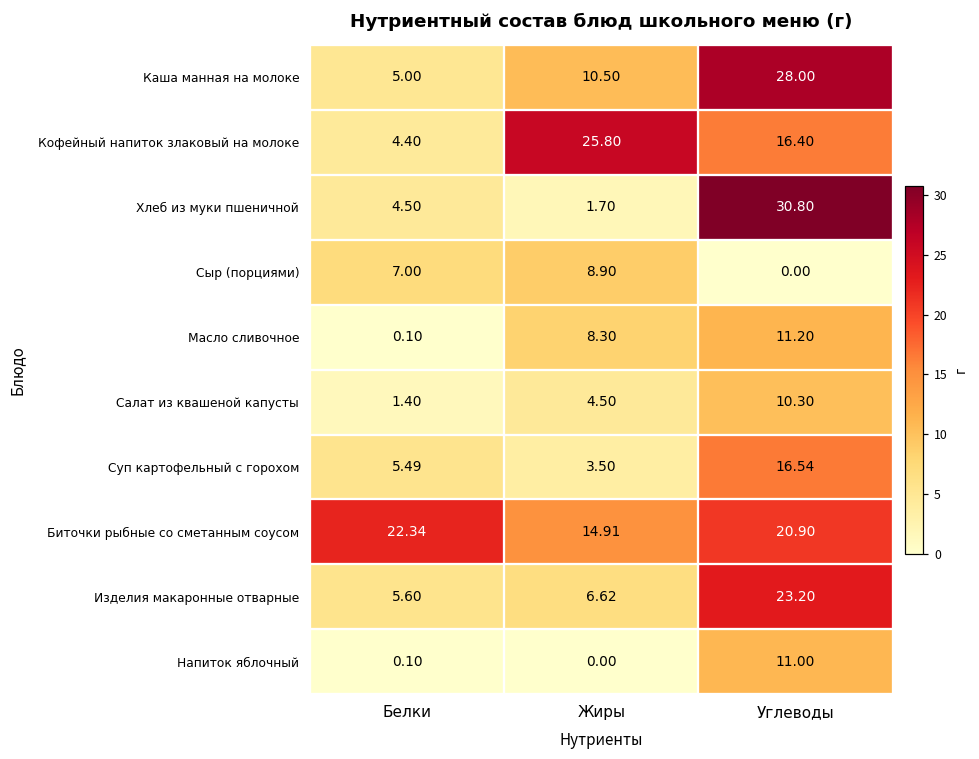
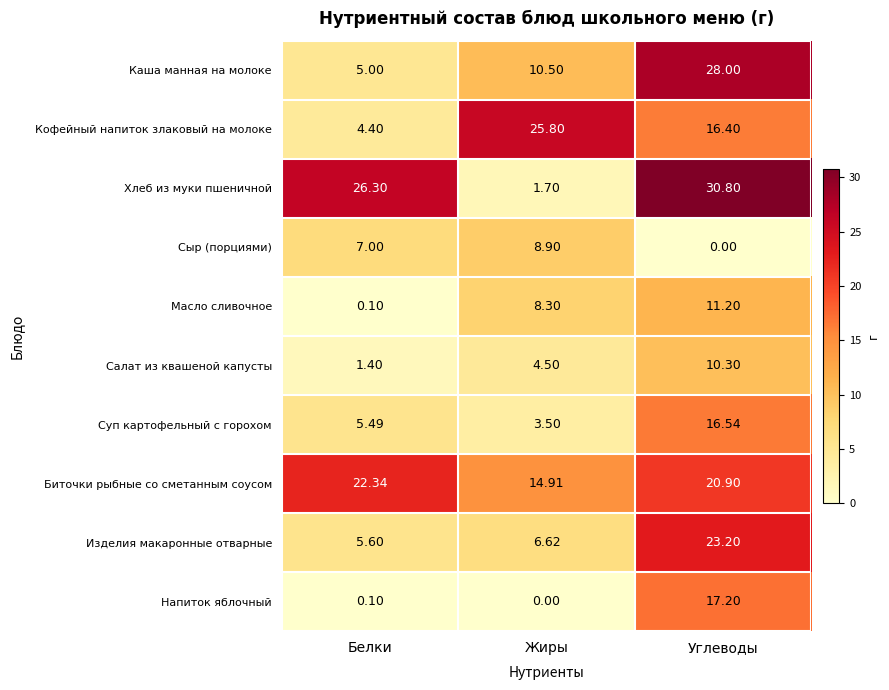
Хлеб из муки пшеничной, Белки: 4.50 -> 26.30
Напиток яблочный, Углеводы: 11.00 -> 17.20
